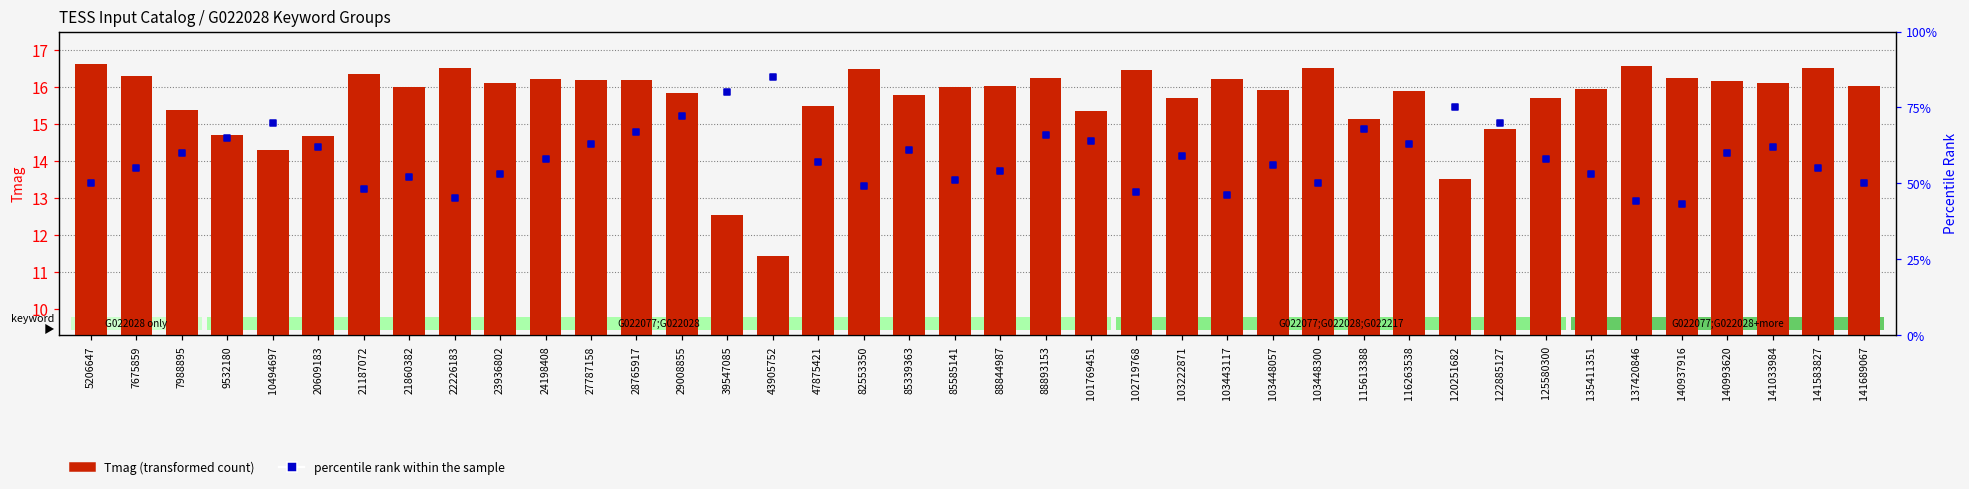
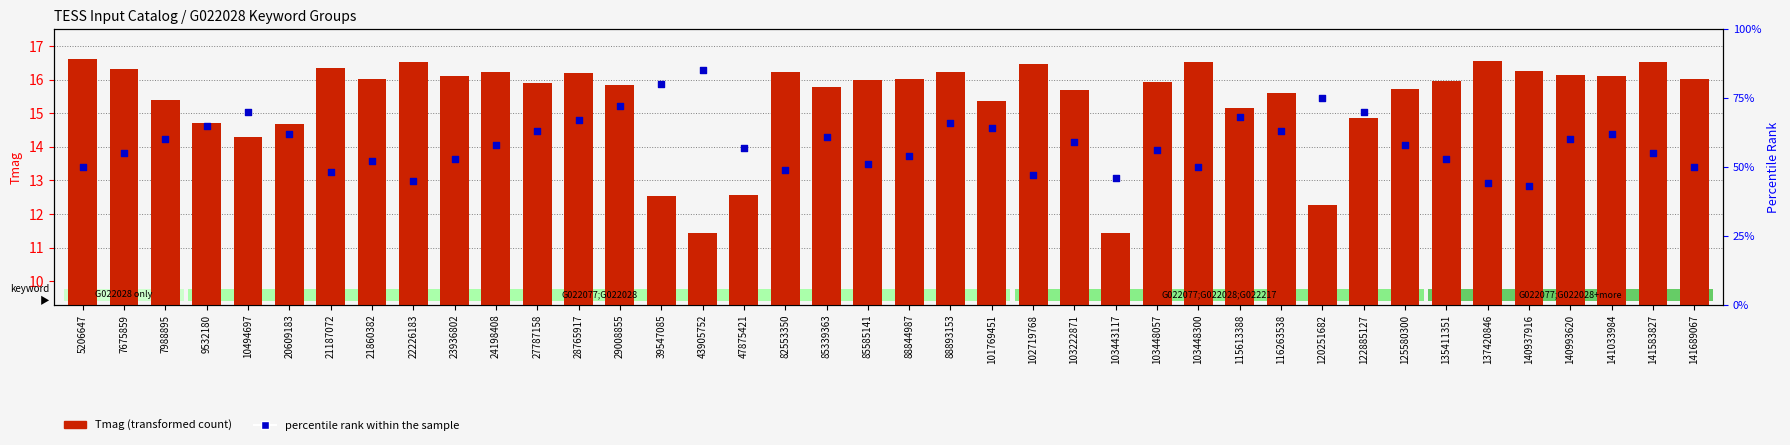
Tmag (transformed count), 27787158: 16.2 -> 15.9
Tmag (transformed count), 47875421: 15.5 -> 12.6
Tmag (transformed count), 82553350: 16.5 -> 16.2
Tmag (transformed count), 103443117: 16.2 -> 11.4
Tmag (transformed count), 116263538: 15.9 -> 15.6
Tmag (transformed count), 120251682: 13.5 -> 12.3
